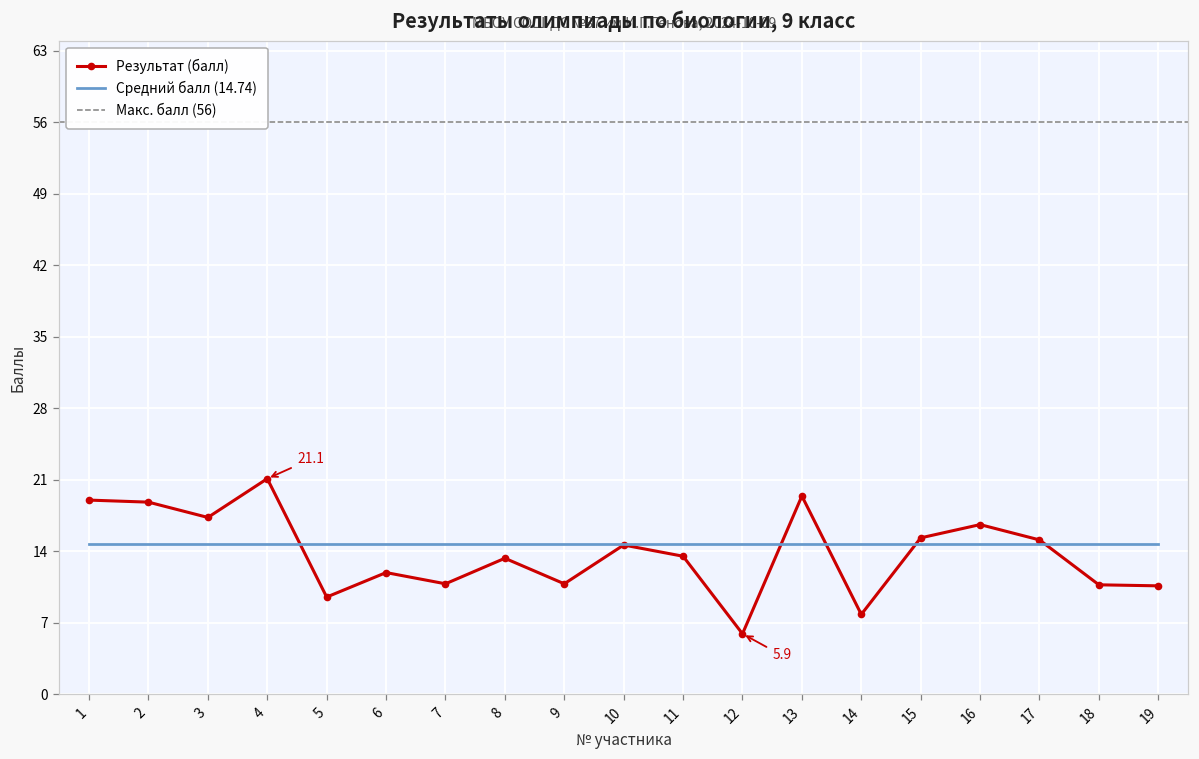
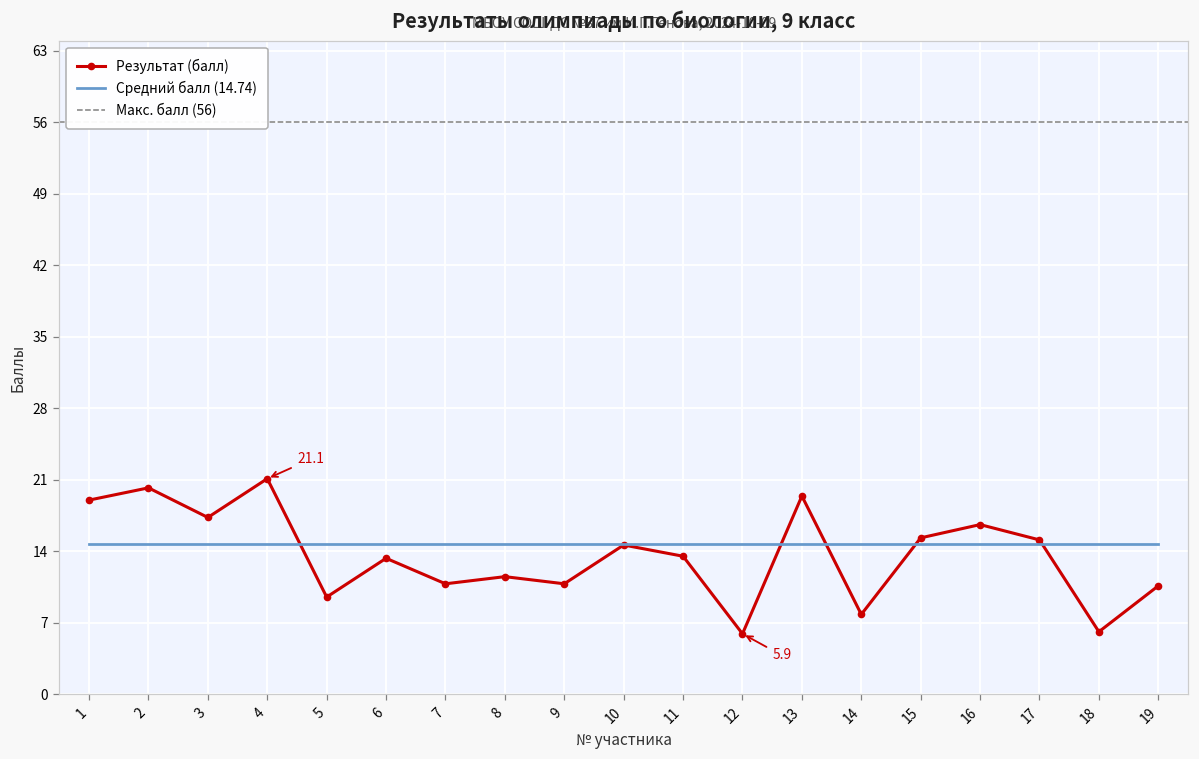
Результат (балл), 2: 19 -> 20
Результат (балл), 6: 12 -> 13
Результат (балл), 8: 13 -> 12
Результат (балл), 18: 11 -> 6
